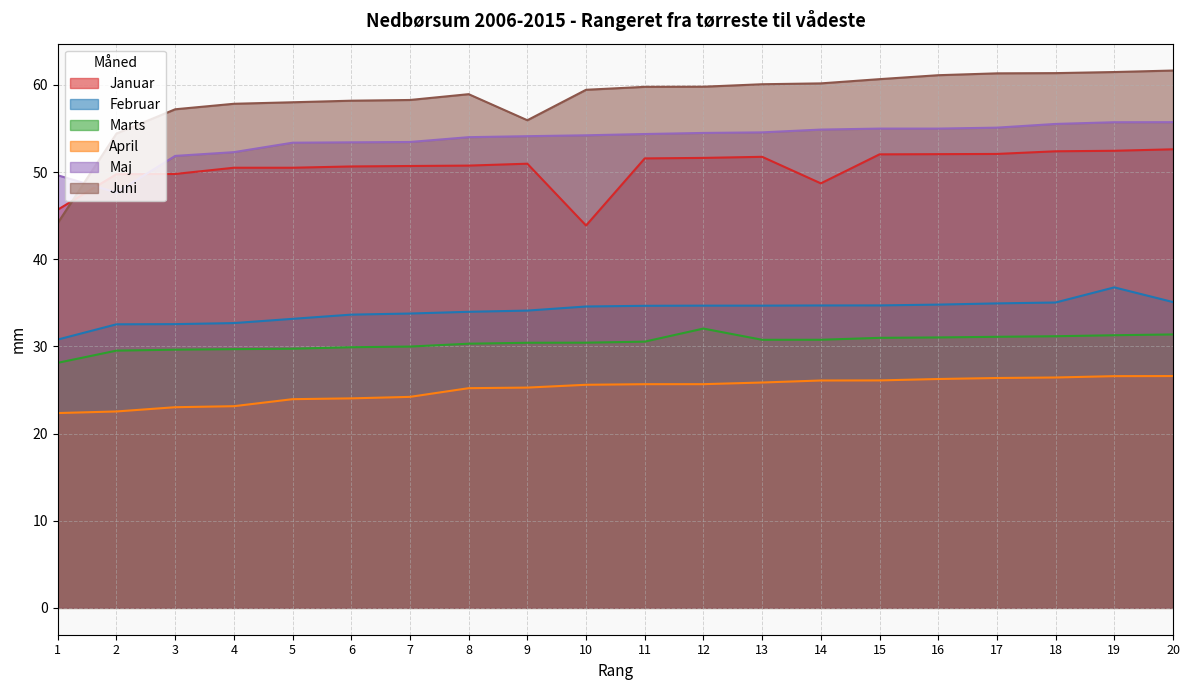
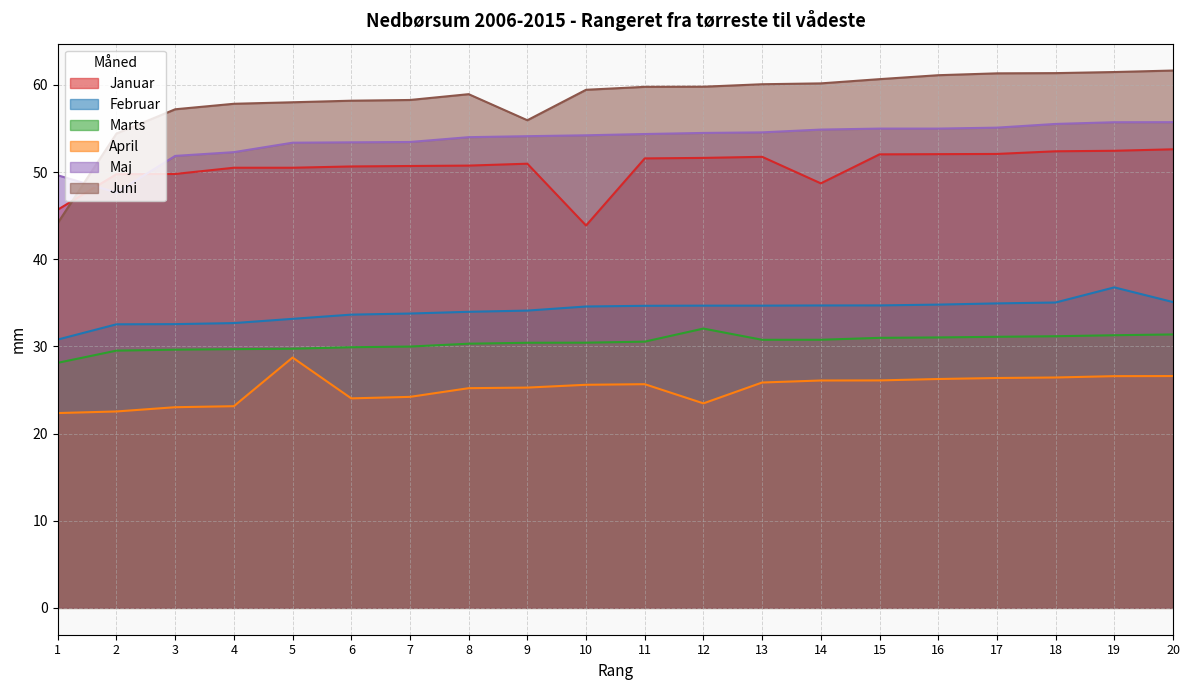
April, 5: 24 -> 29
April, 12: 26 -> 23
